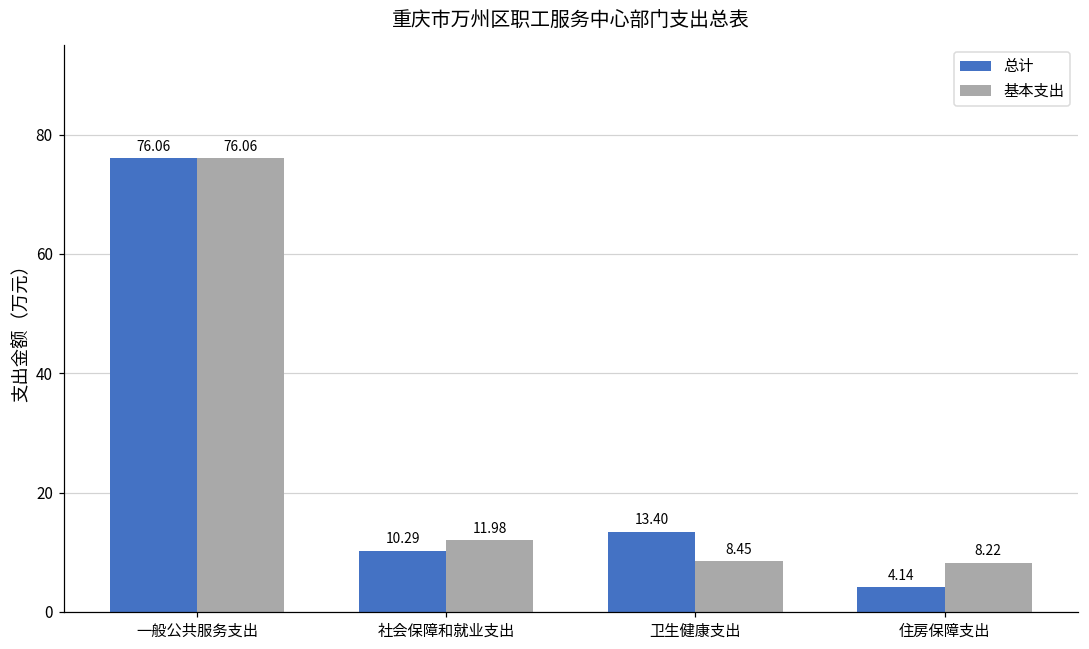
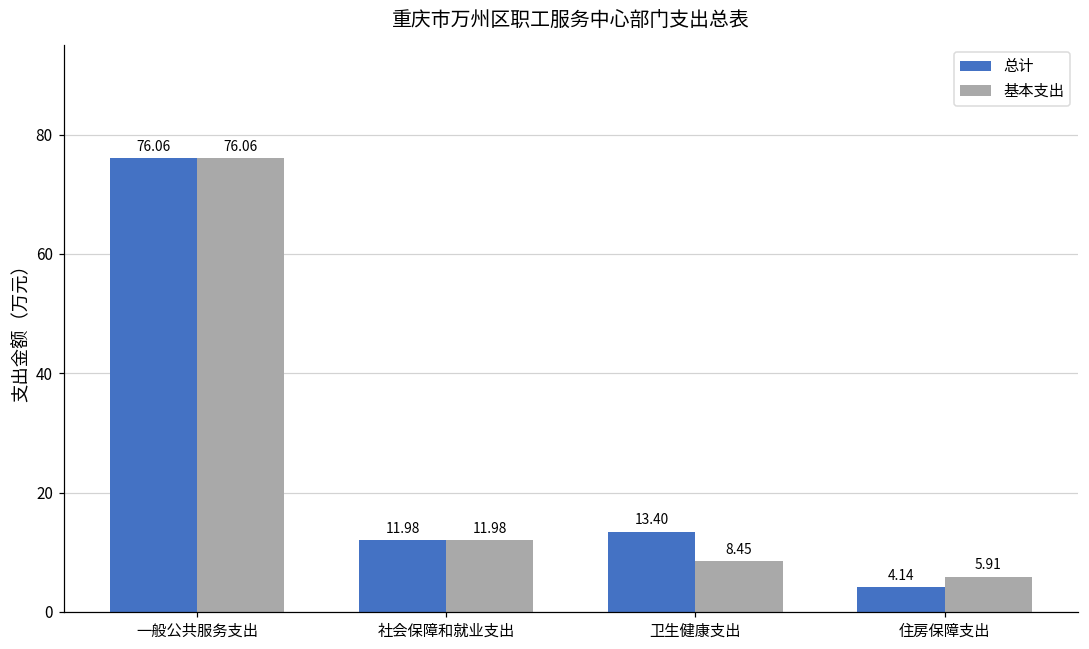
总计, 社会保障和就业支出: 10.29 -> 11.98
基本支出, 住房保障支出: 8.22 -> 5.91
